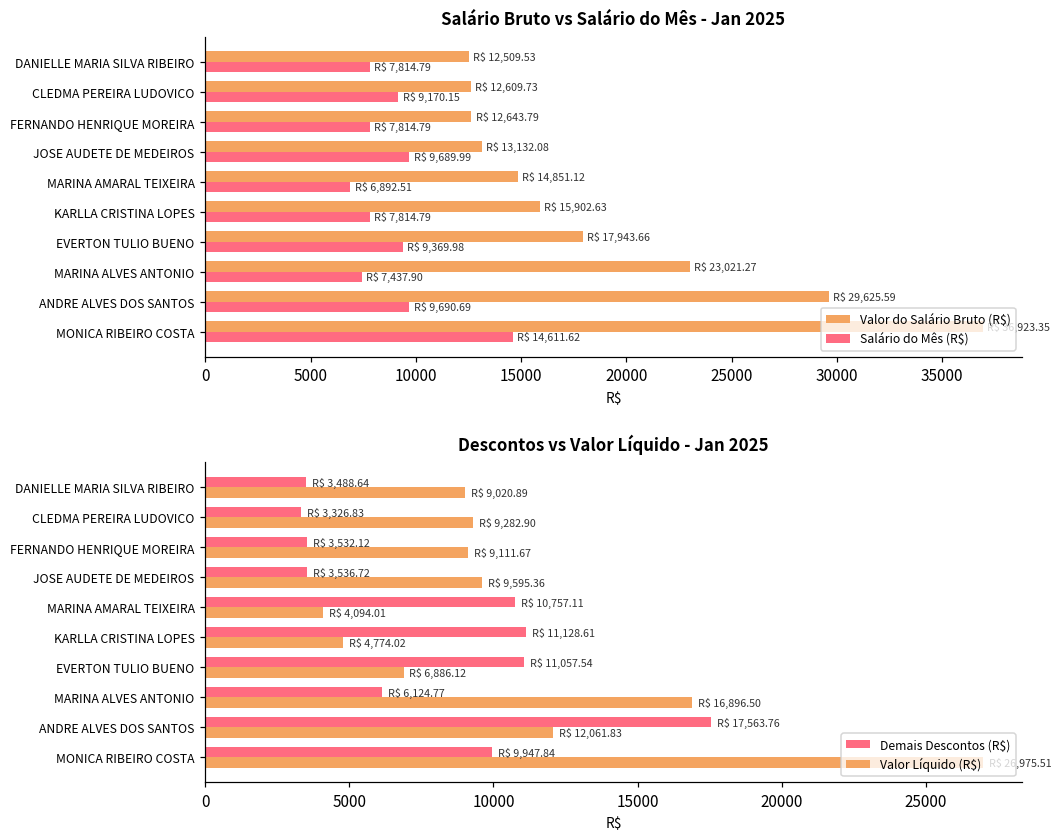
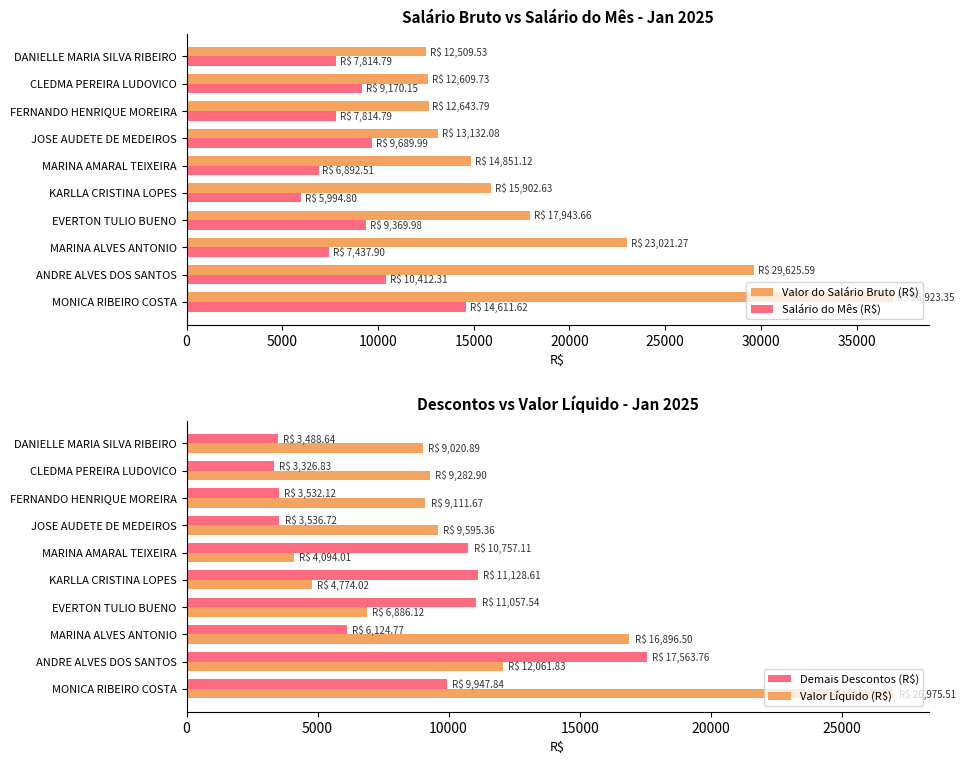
Salário Bruto vs Salário do Mês - Jan 2025, Salário do Mês (R$), KARLLA CRISTINA LOPES: 7,814.79 -> 5,994.80
Salário Bruto vs Salário do Mês - Jan 2025, Salário do Mês (R$), ANDRE ALVES DOS SANTOS: 9,690.69 -> 10,412.31
